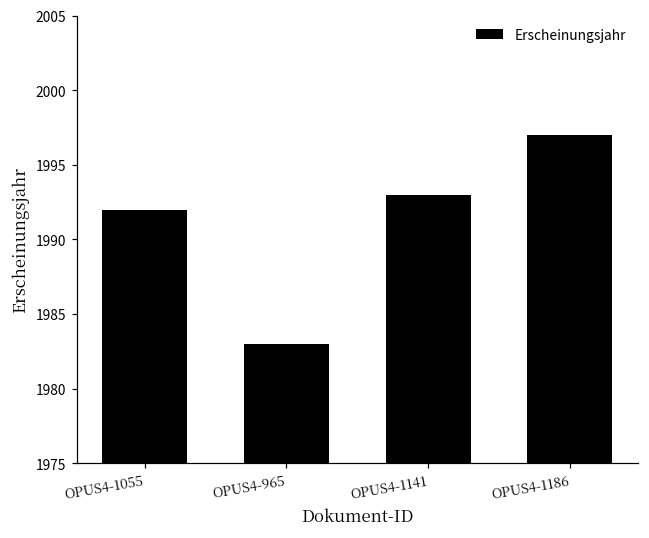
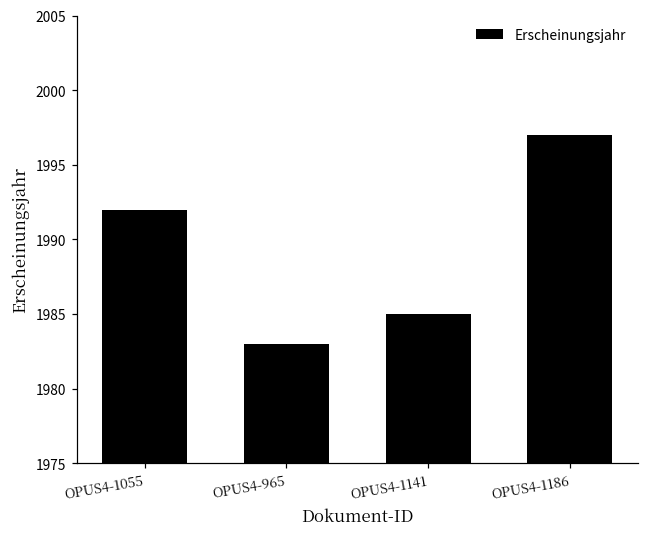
OPUS4-1141: 1993 -> 1985
